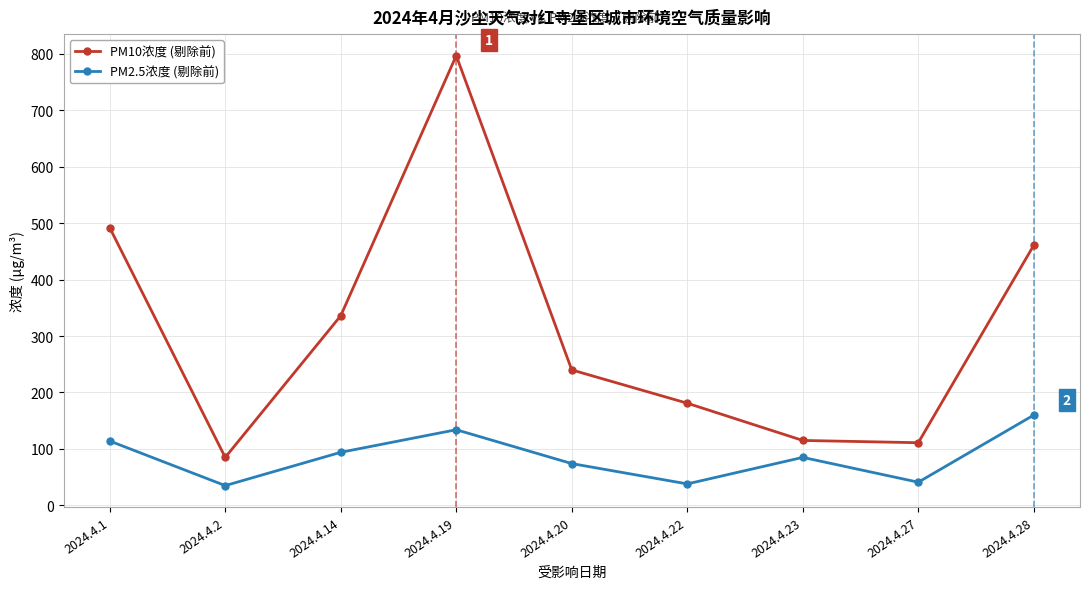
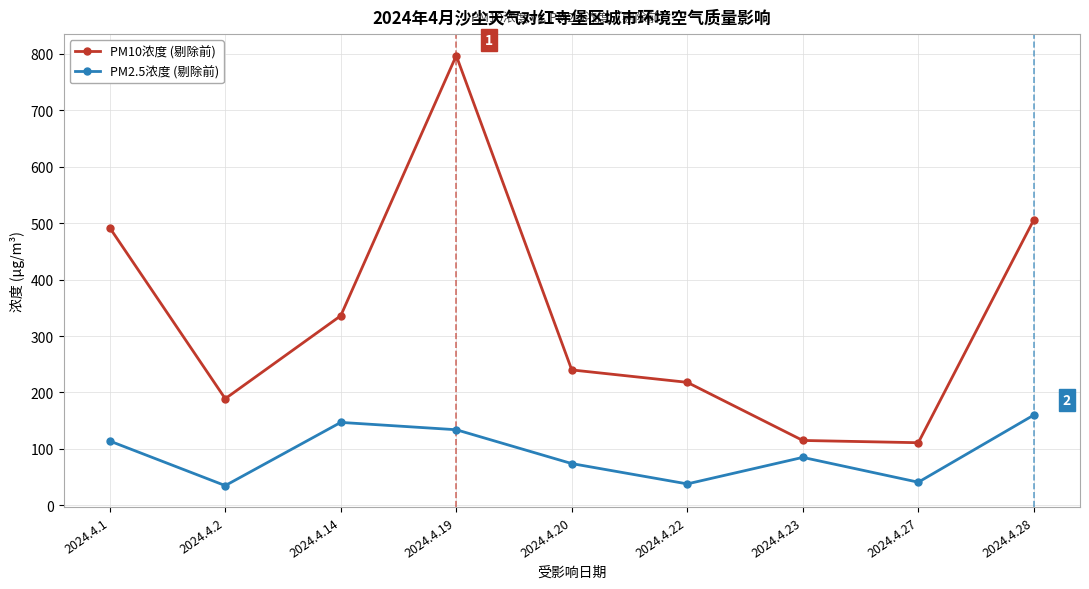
PM10浓度 (剔除前), 2024.4.2: 90 -> 190
PM2.5浓度 (剔除前), 2024.4.14: 90 -> 150
PM10浓度 (剔除前), 2024.4.22: 180 -> 220
PM10浓度 (剔除前), 2024.4.28: 460 -> 510
